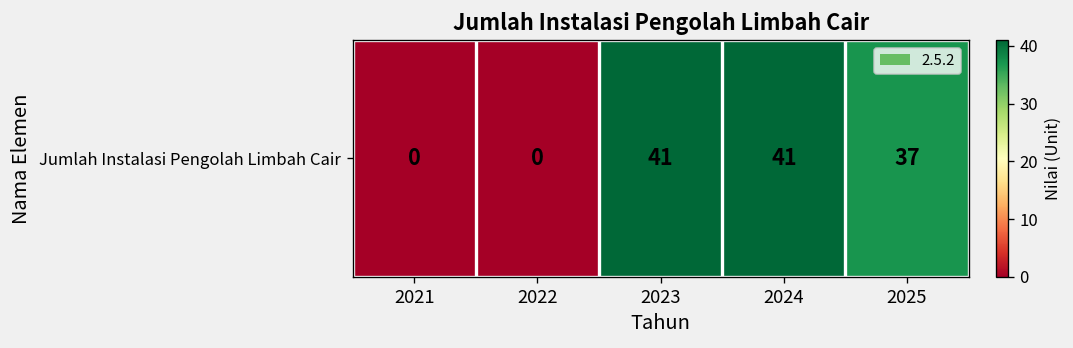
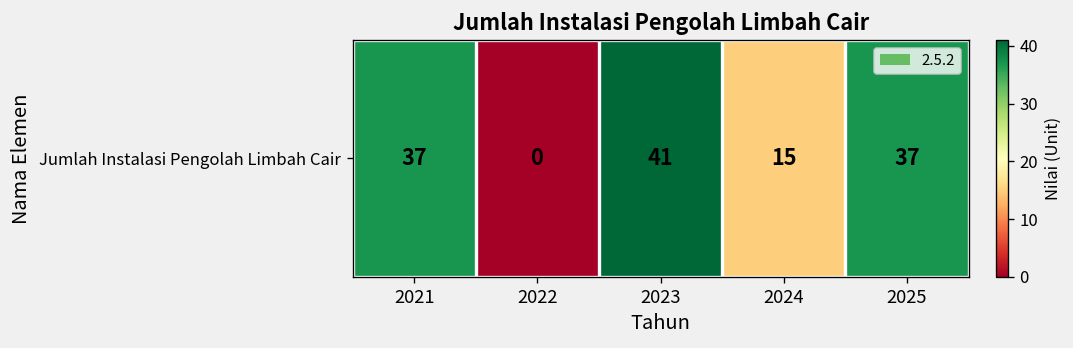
Jumlah Instalasi Pengolah Limbah Cair, 2021: 0 -> 37
Jumlah Instalasi Pengolah Limbah Cair, 2024: 41 -> 15
